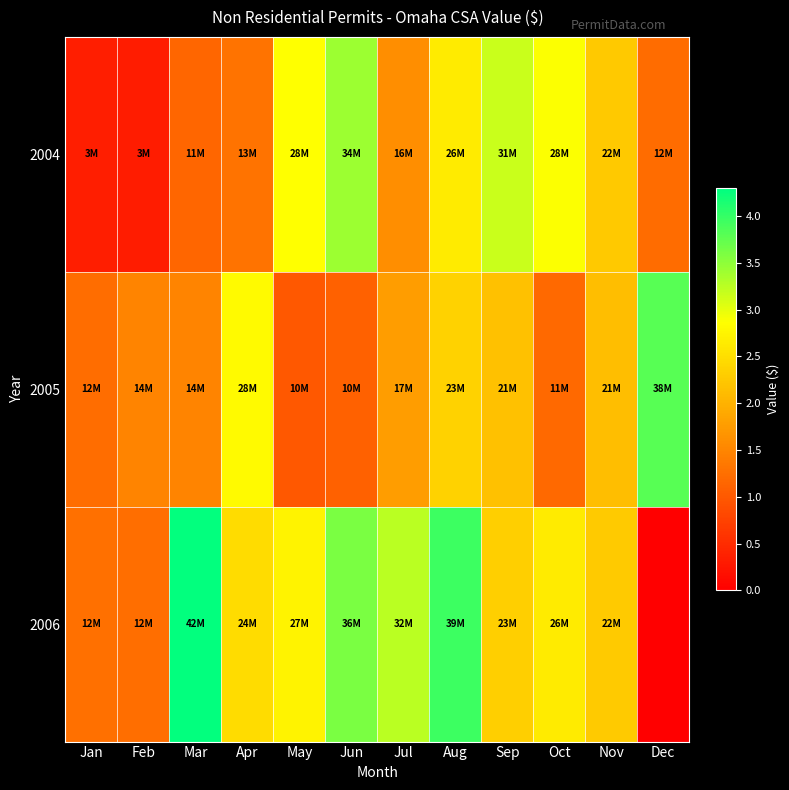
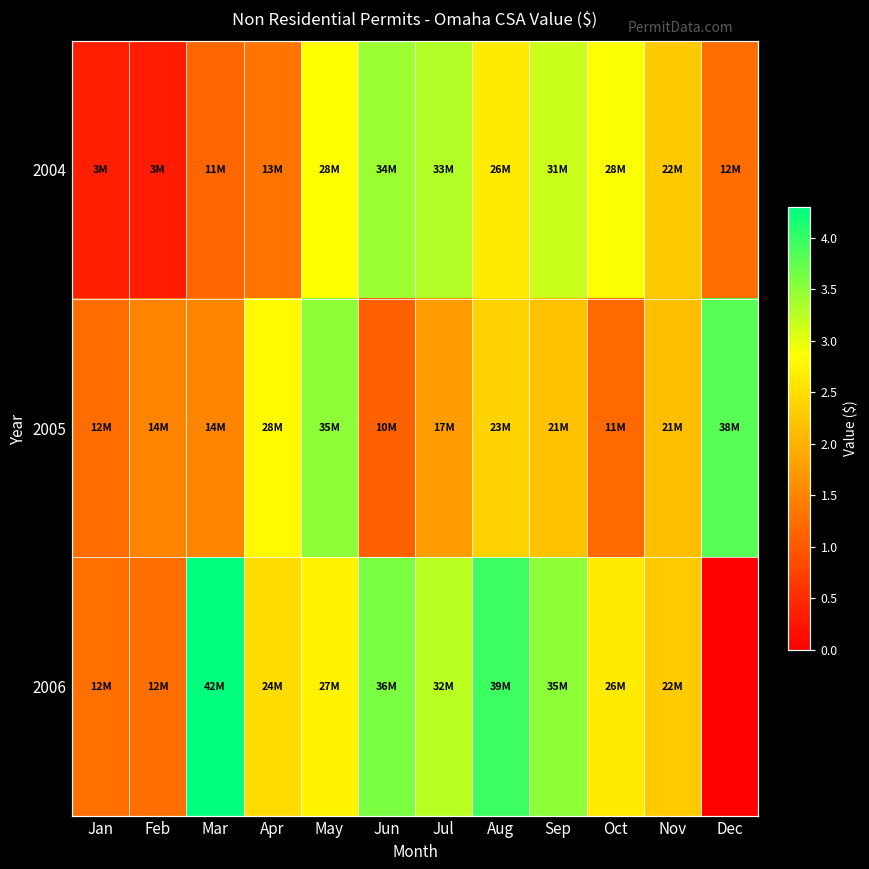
2004, Jul: 16M -> 33M
2005, May: 10M -> 35M
2006, Sep: 23M -> 35M
